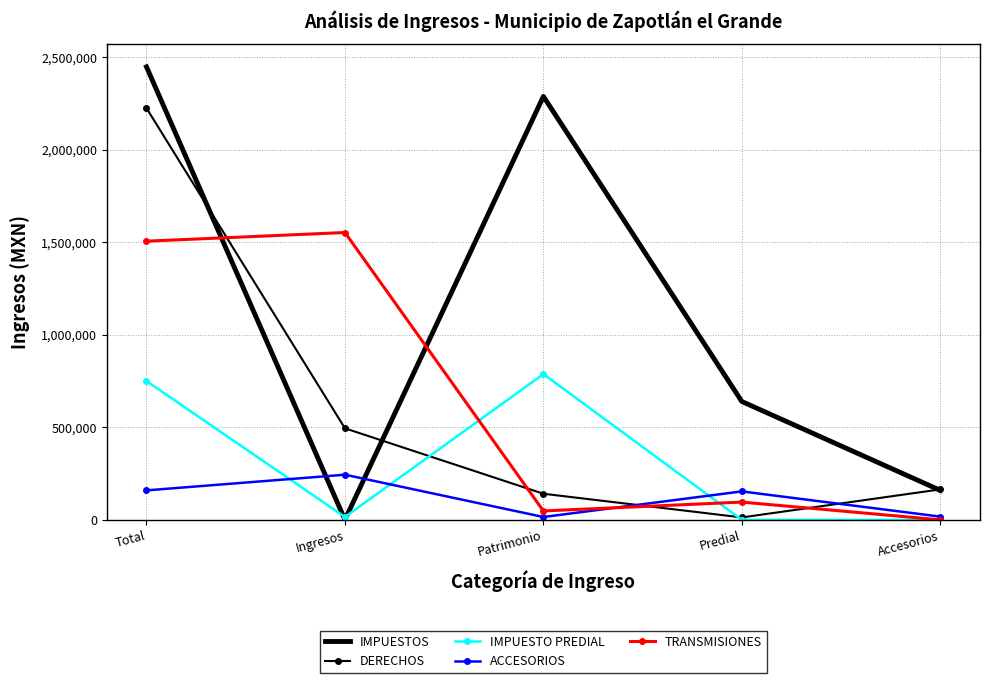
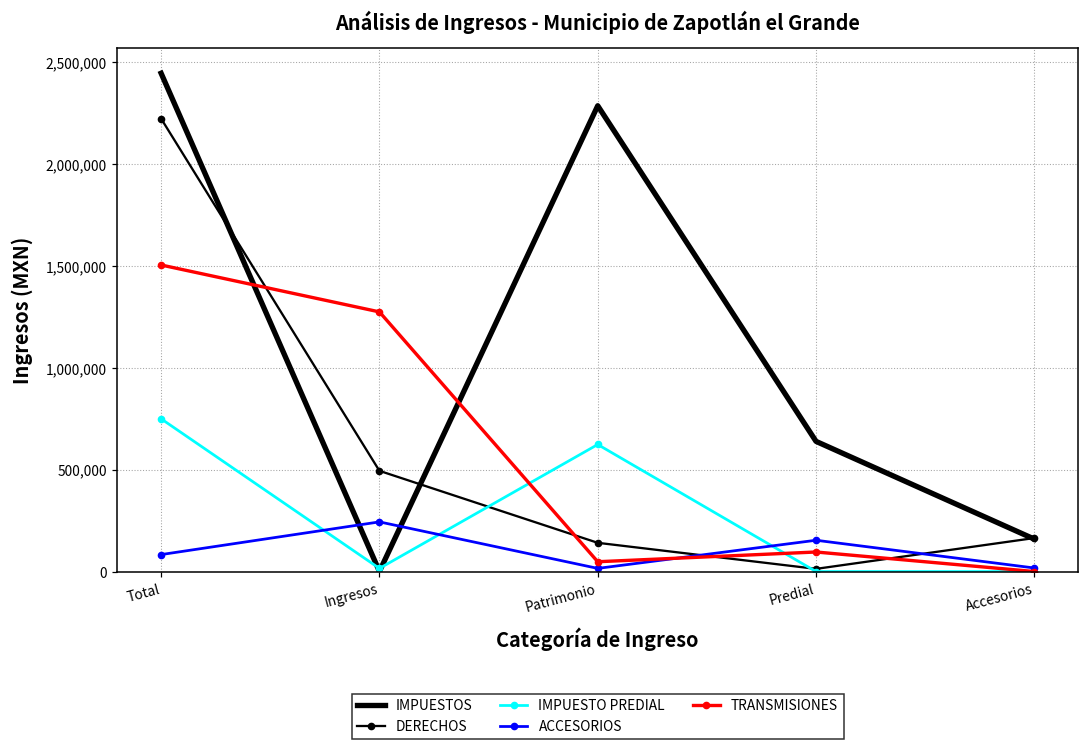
ACCESORIOS, Total: 160,000 -> 80,000
TRANSMISIONES, Ingresos: 1,550,000 -> 1,270,000
IMPUESTO PREDIAL, Patrimonio: 790,000 -> 620,000
